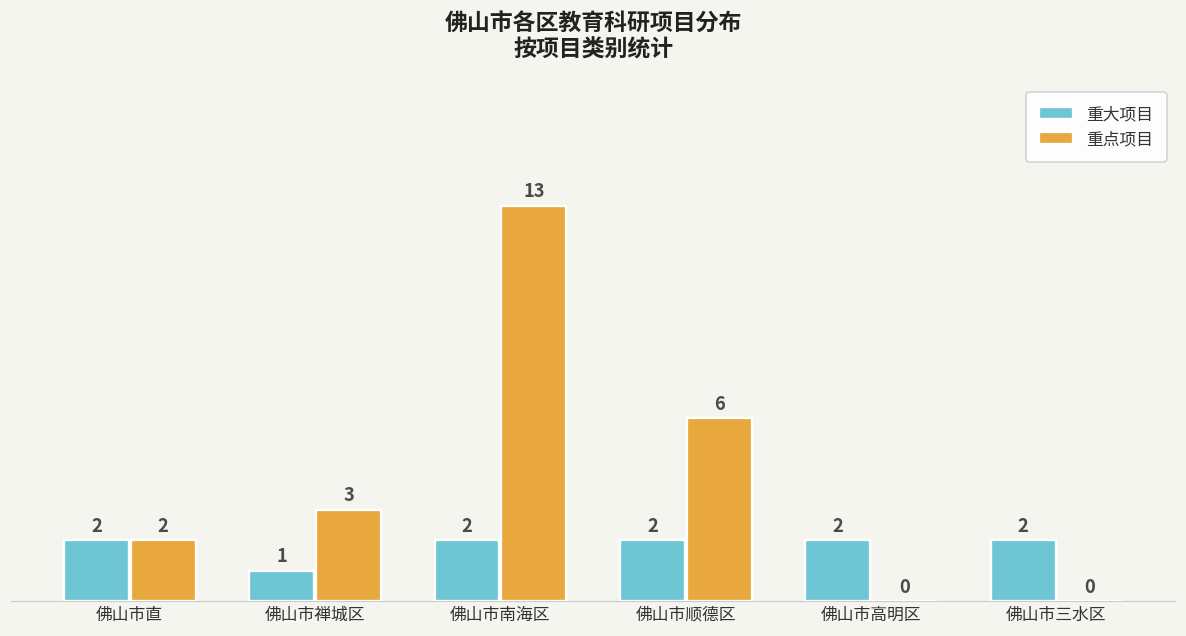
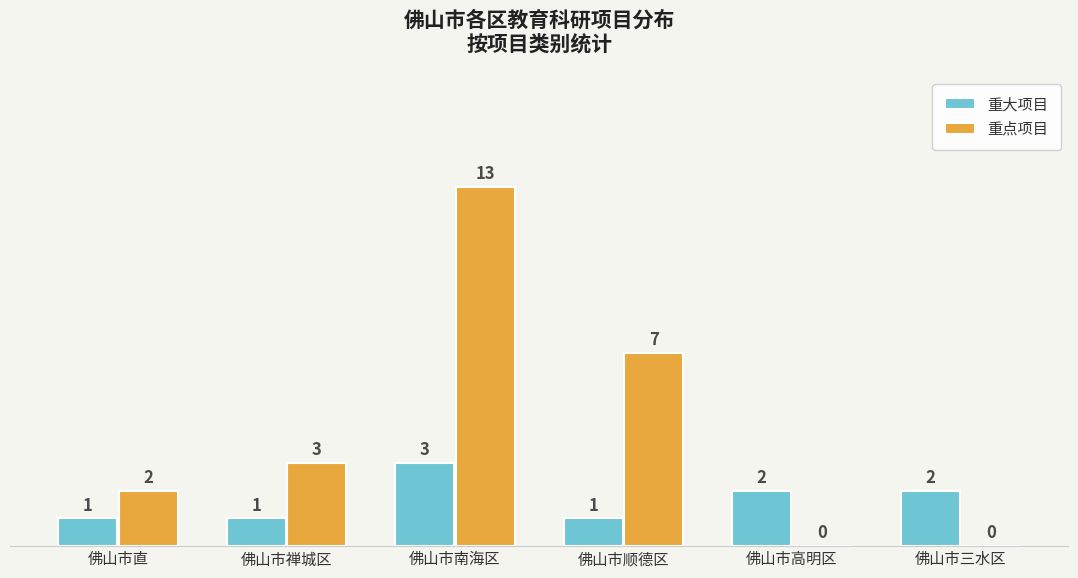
重大项目, 佛山市直: 2 -> 1
重大项目, 佛山市南海区: 2 -> 3
重大项目, 佛山市顺德区: 2 -> 1
重点项目, 佛山市顺德区: 6 -> 7
